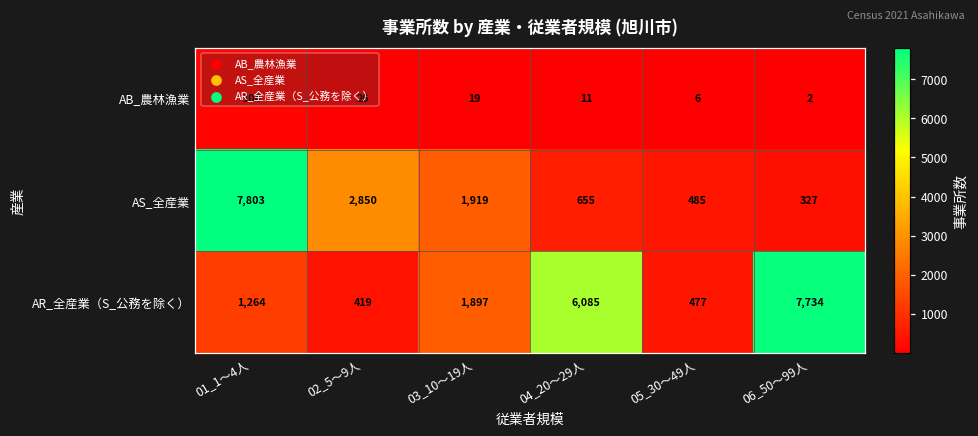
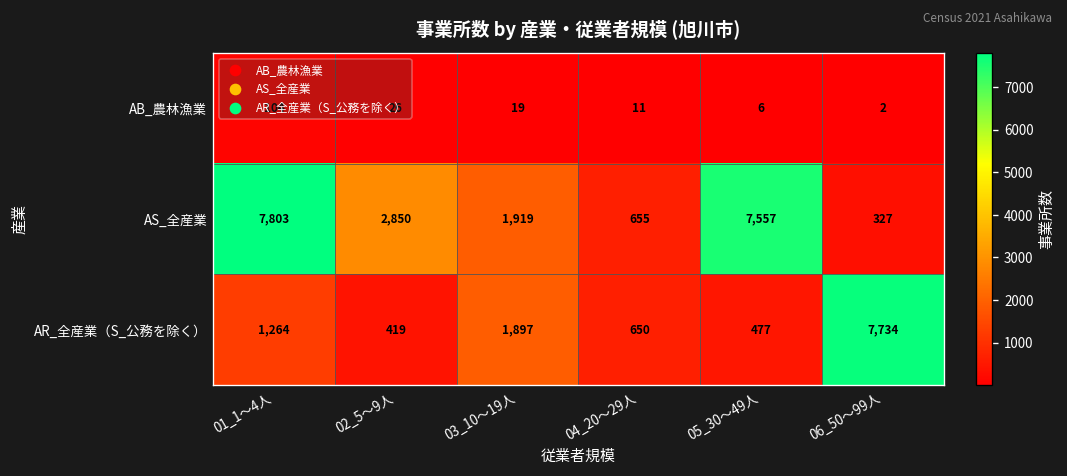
AS_全産業, 05_30～49人: 485 -> 7,557
AR_全産業（S_公務を除く）, 04_20～29人: 6,085 -> 650
